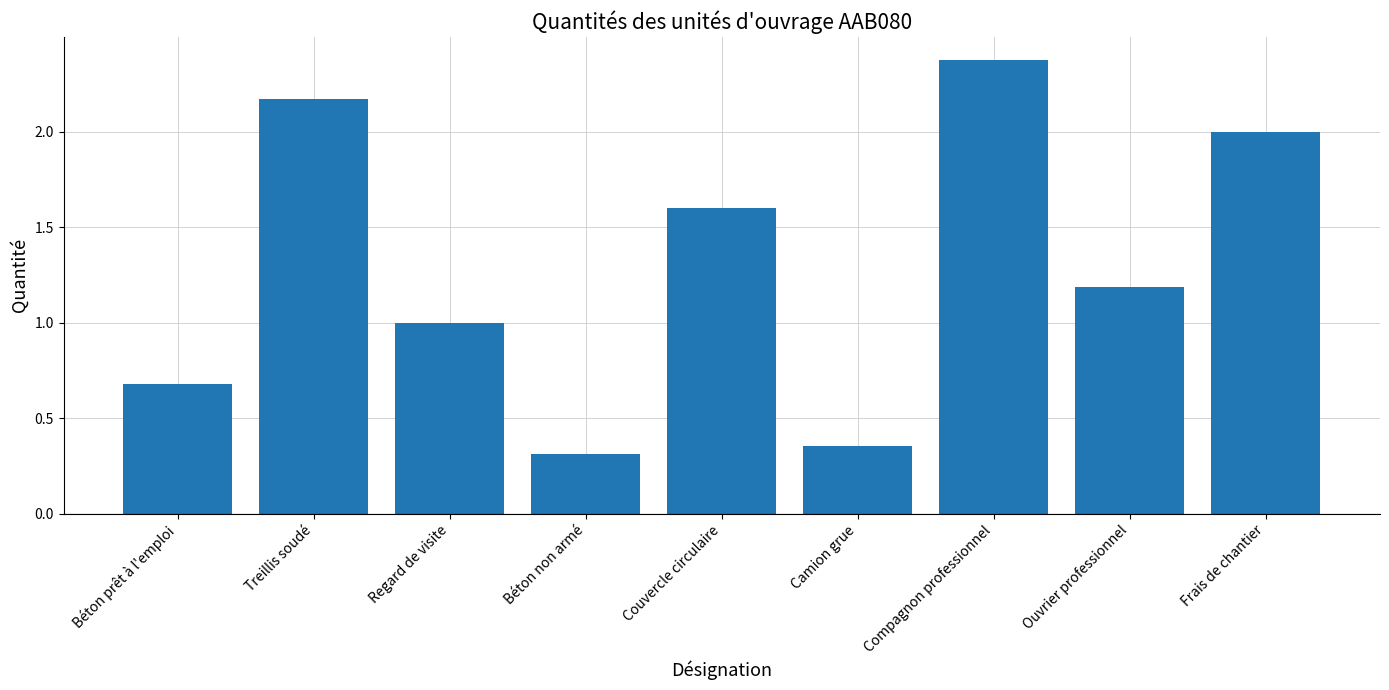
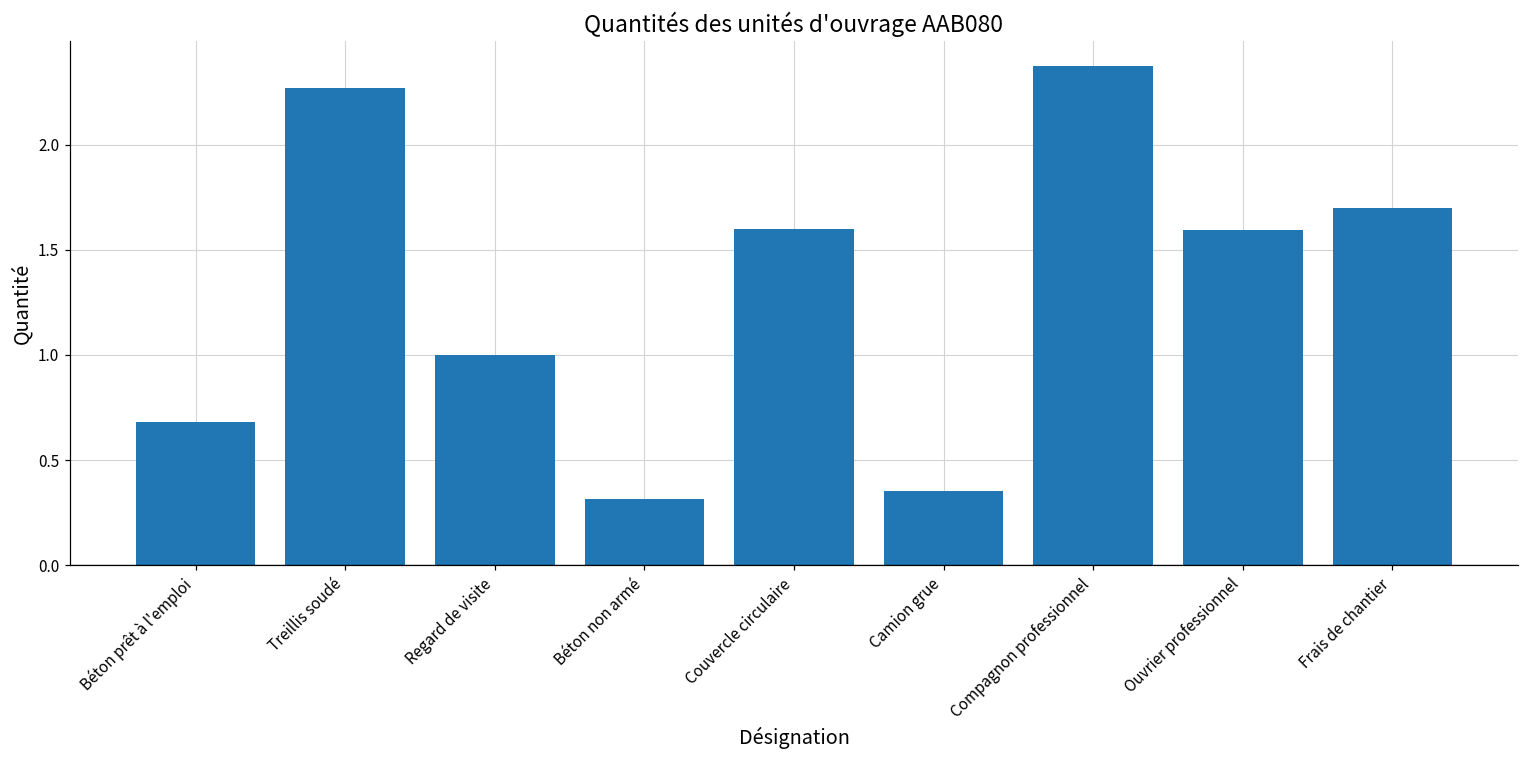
Treillis soudé: 2.17 -> 2.27
Ouvrier professionnel: 1.19 -> 1.60
Frais de chantier: 2.0 -> 1.7
